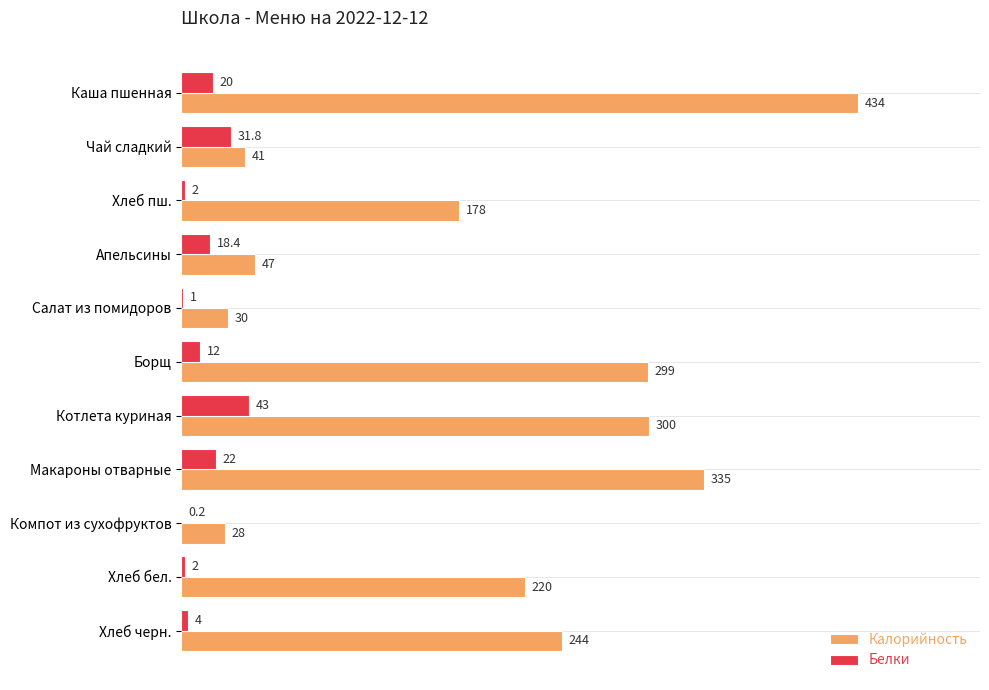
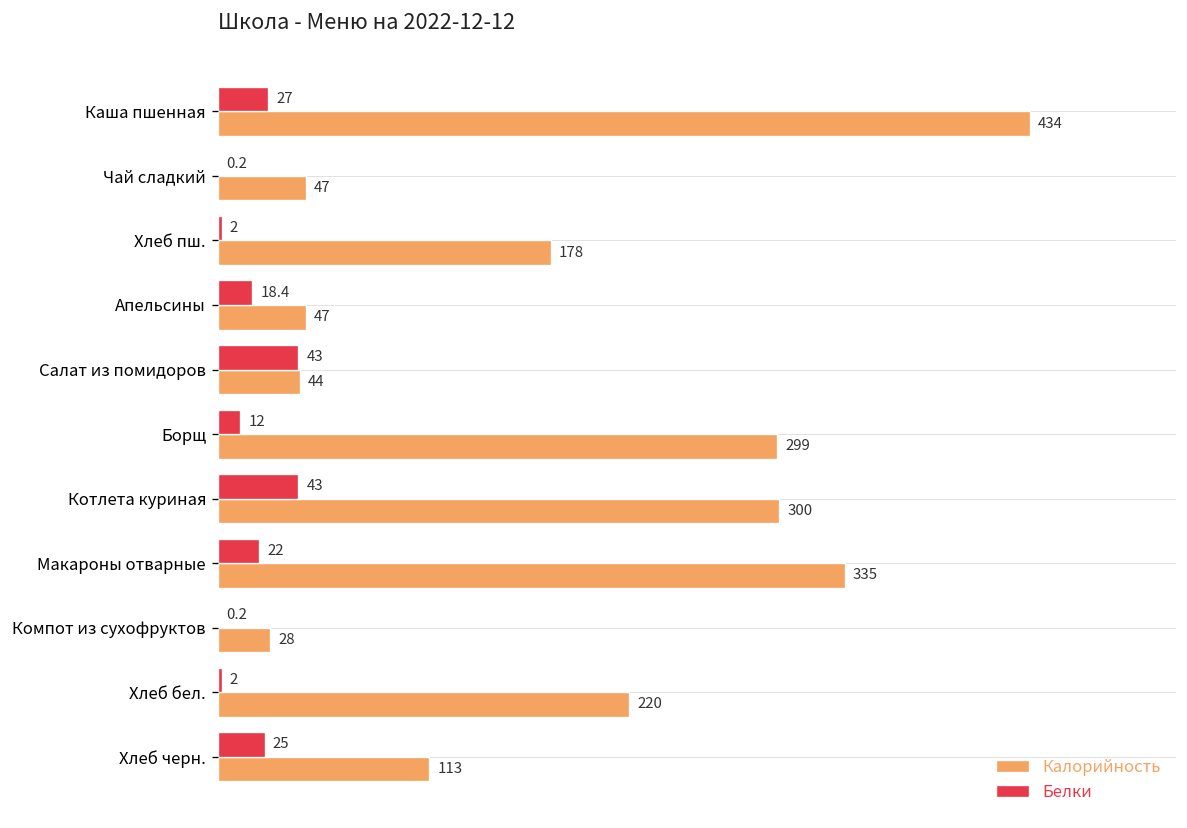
Белки, Каша пшенная: 20 -> 27
Белки, Чай сладкий: 31.8 -> 0.2
Калорийность, Чай сладкий: 41 -> 47
Белки, Салат из помидоров: 1 -> 43
Калорийность, Салат из помидоров: 30 -> 44
Белки, Хлеб черн.: 4 -> 25
Калорийность, Хлеб черн.: 244 -> 113
